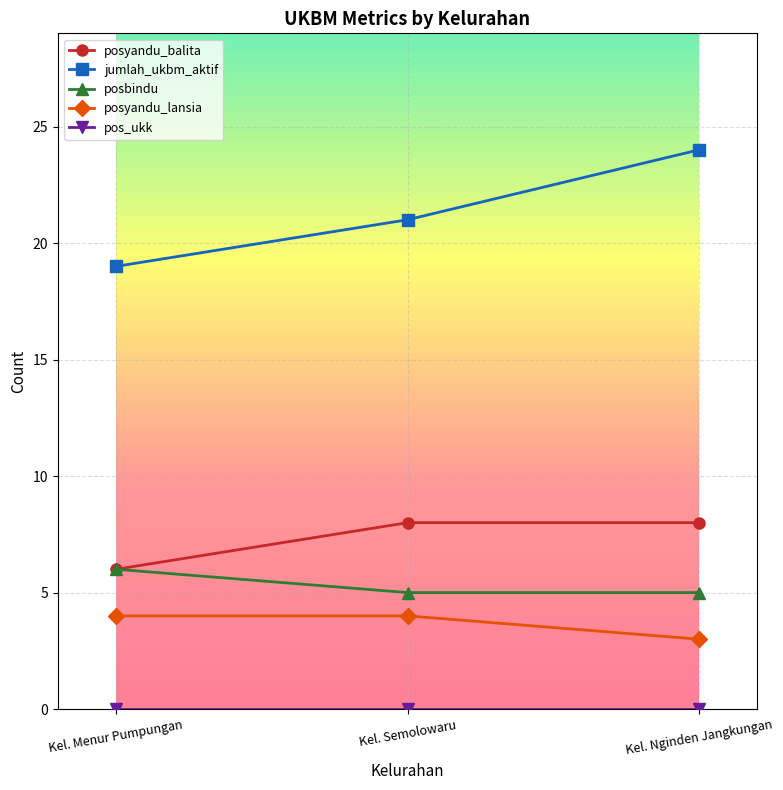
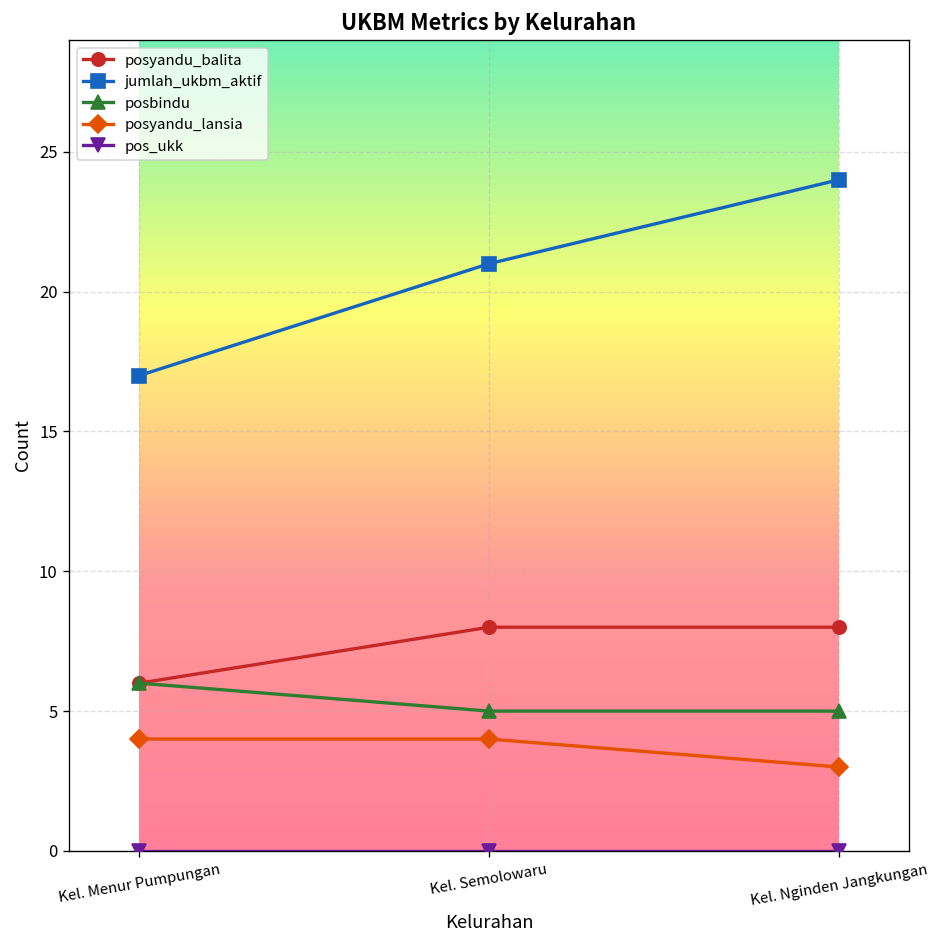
jumlah_ukbm_aktif, Kel. Menur Pumpungan: 19 -> 17
